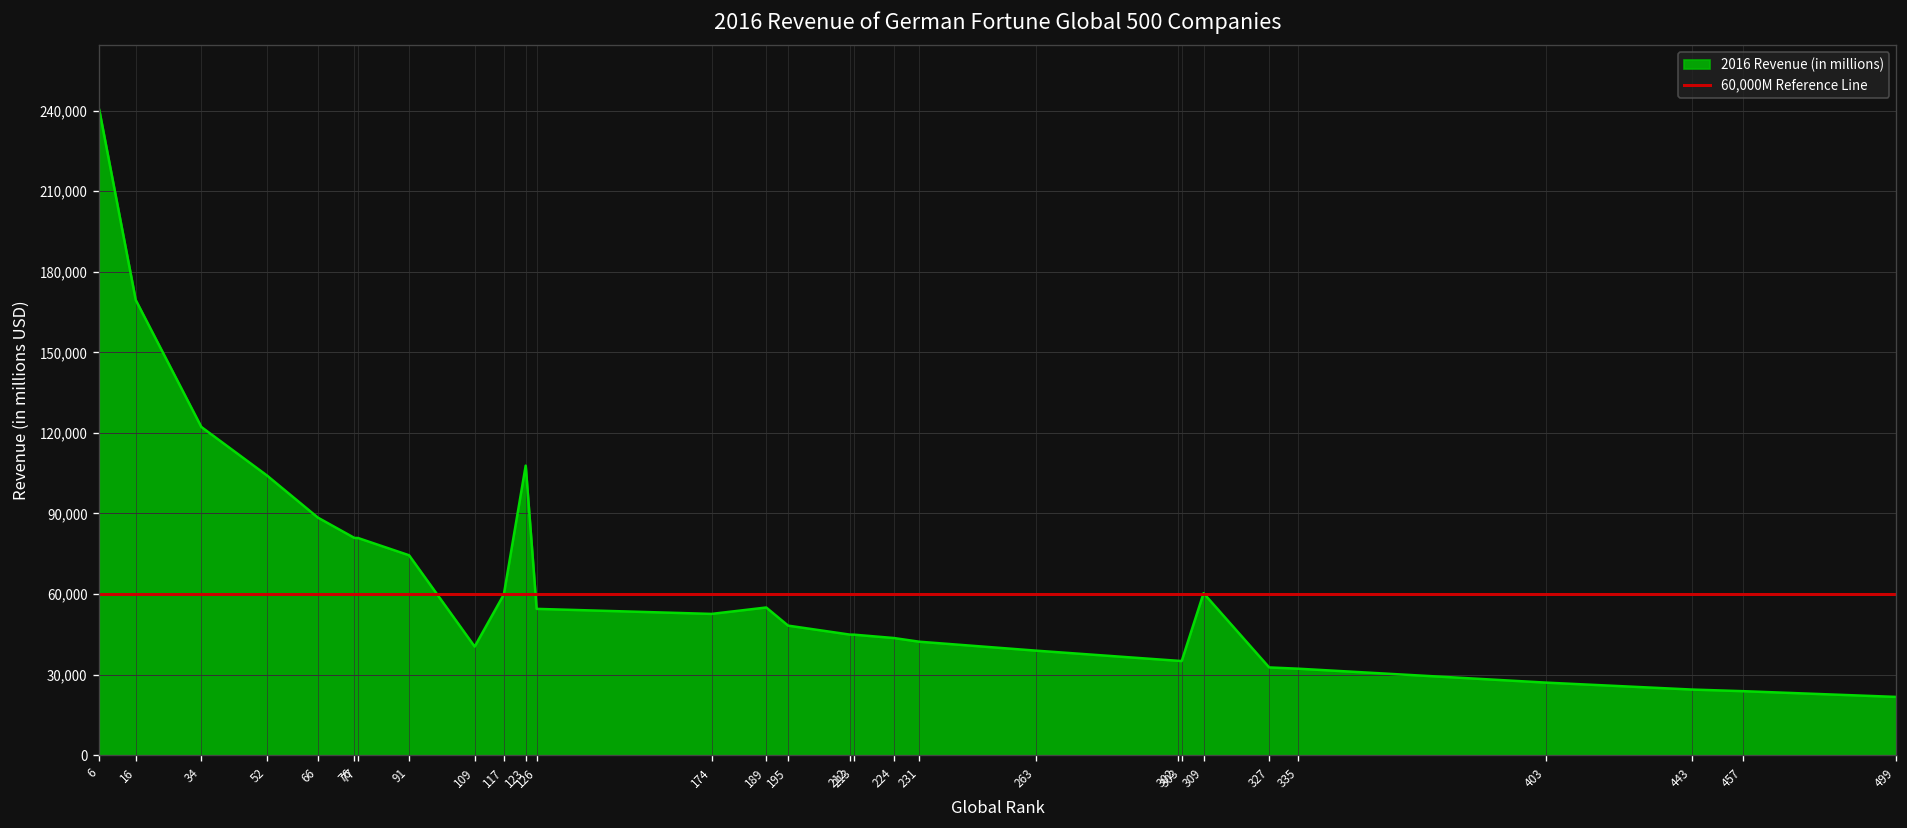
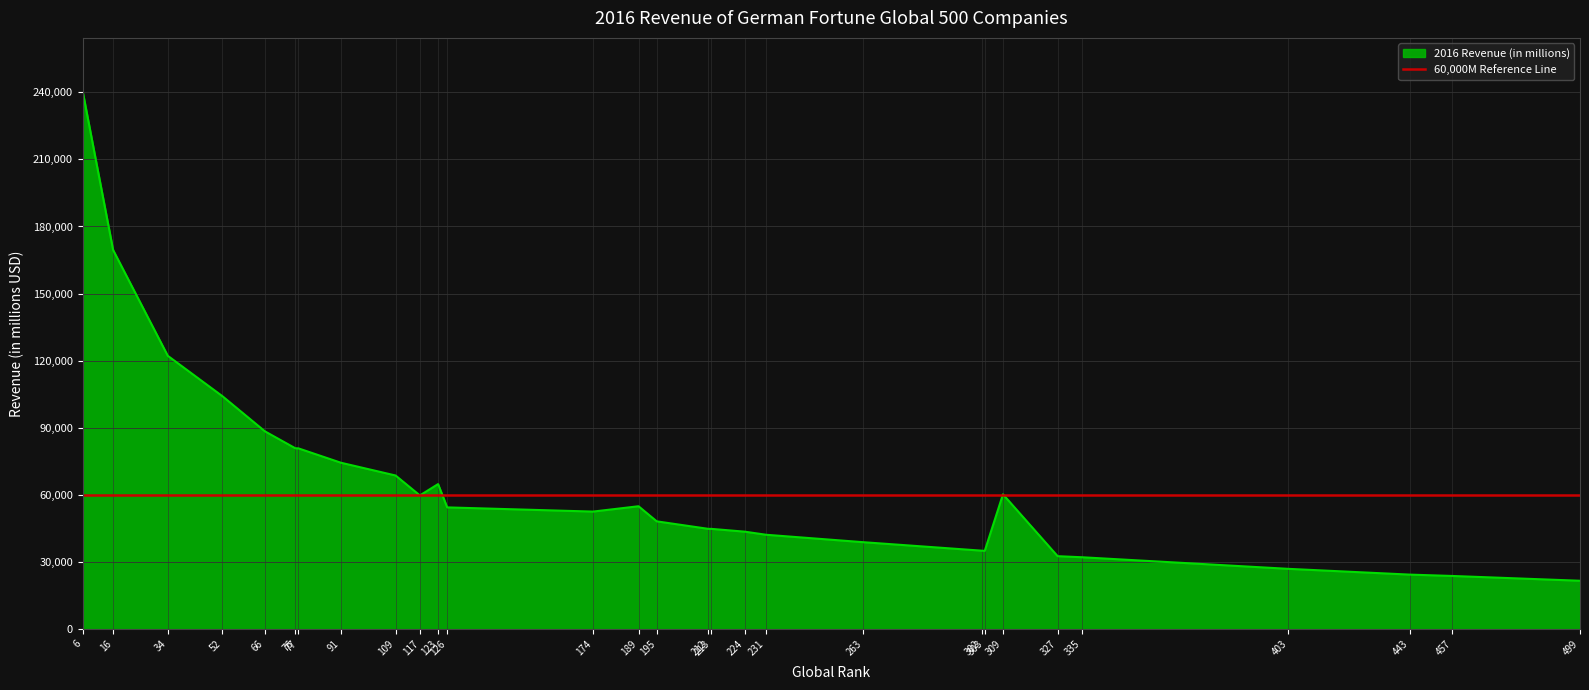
109: 40,000 -> 69,000
123: 108,000 -> 65,000
